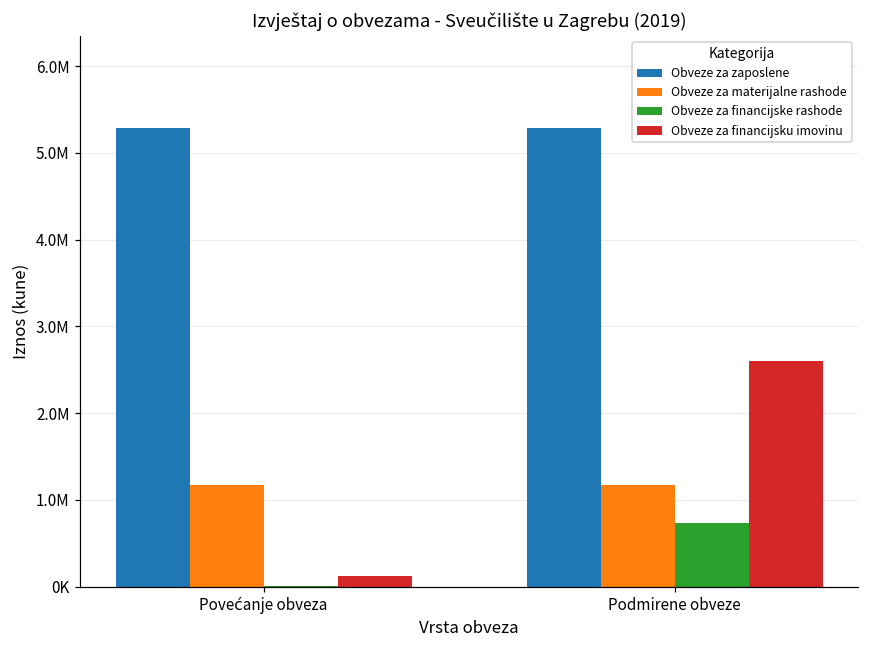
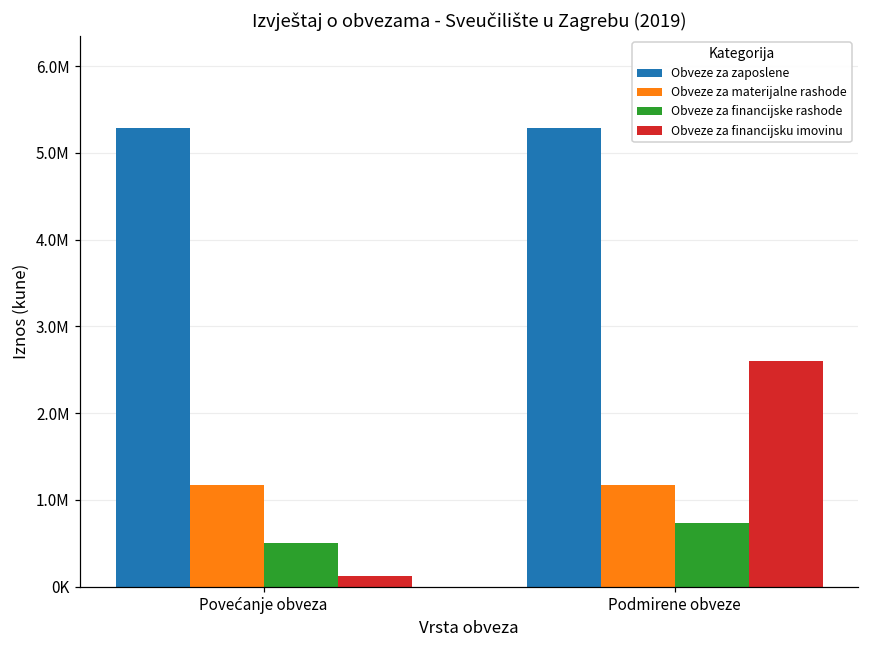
Obveze za financijske rashode, Povećanje obveza: 0 -> 500000
